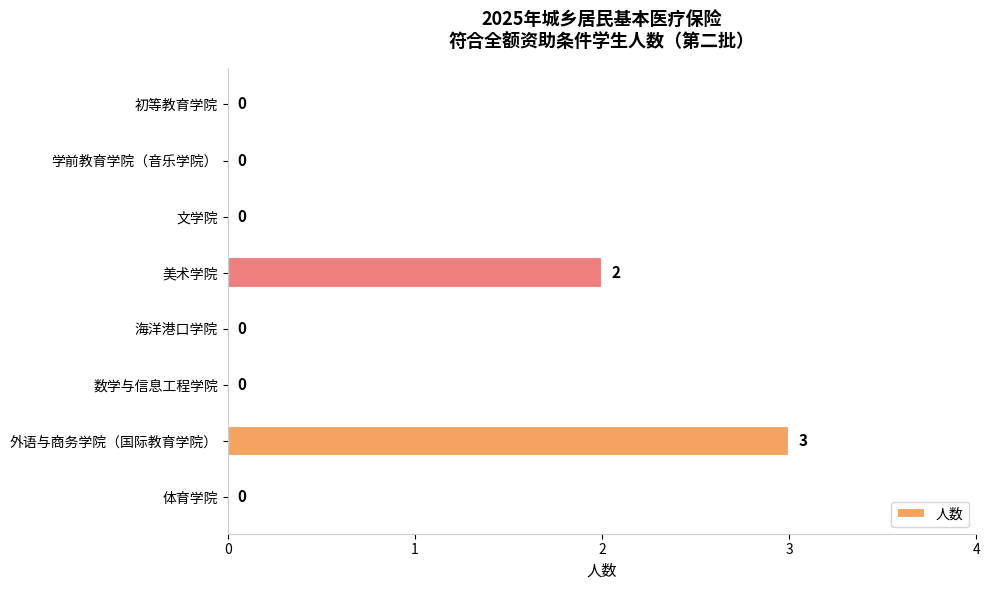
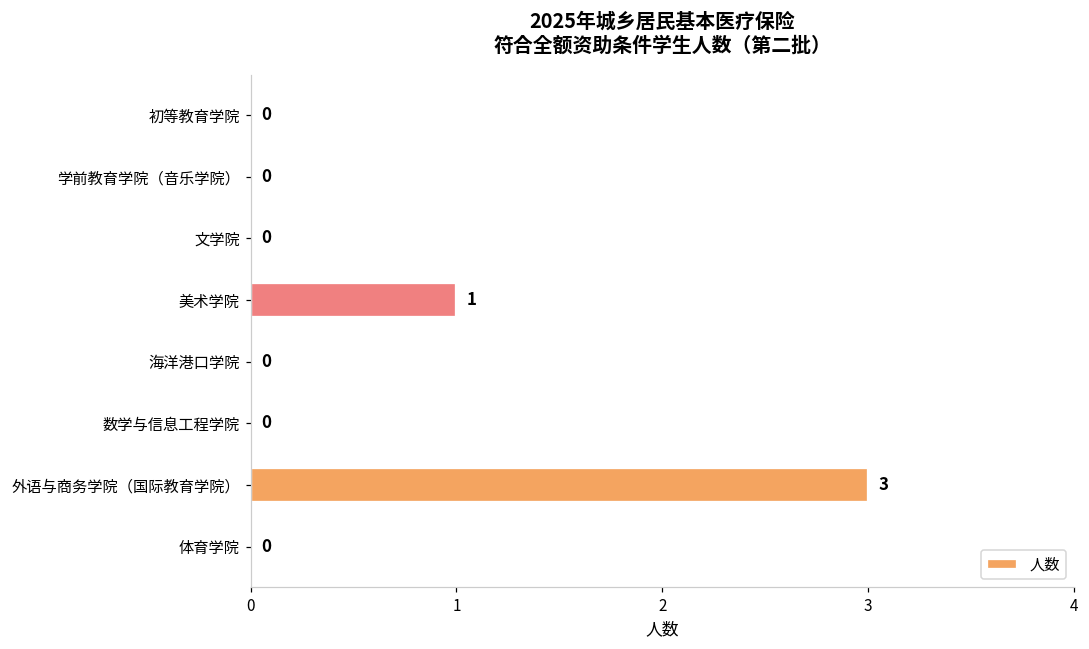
美术学院: 2 -> 1
